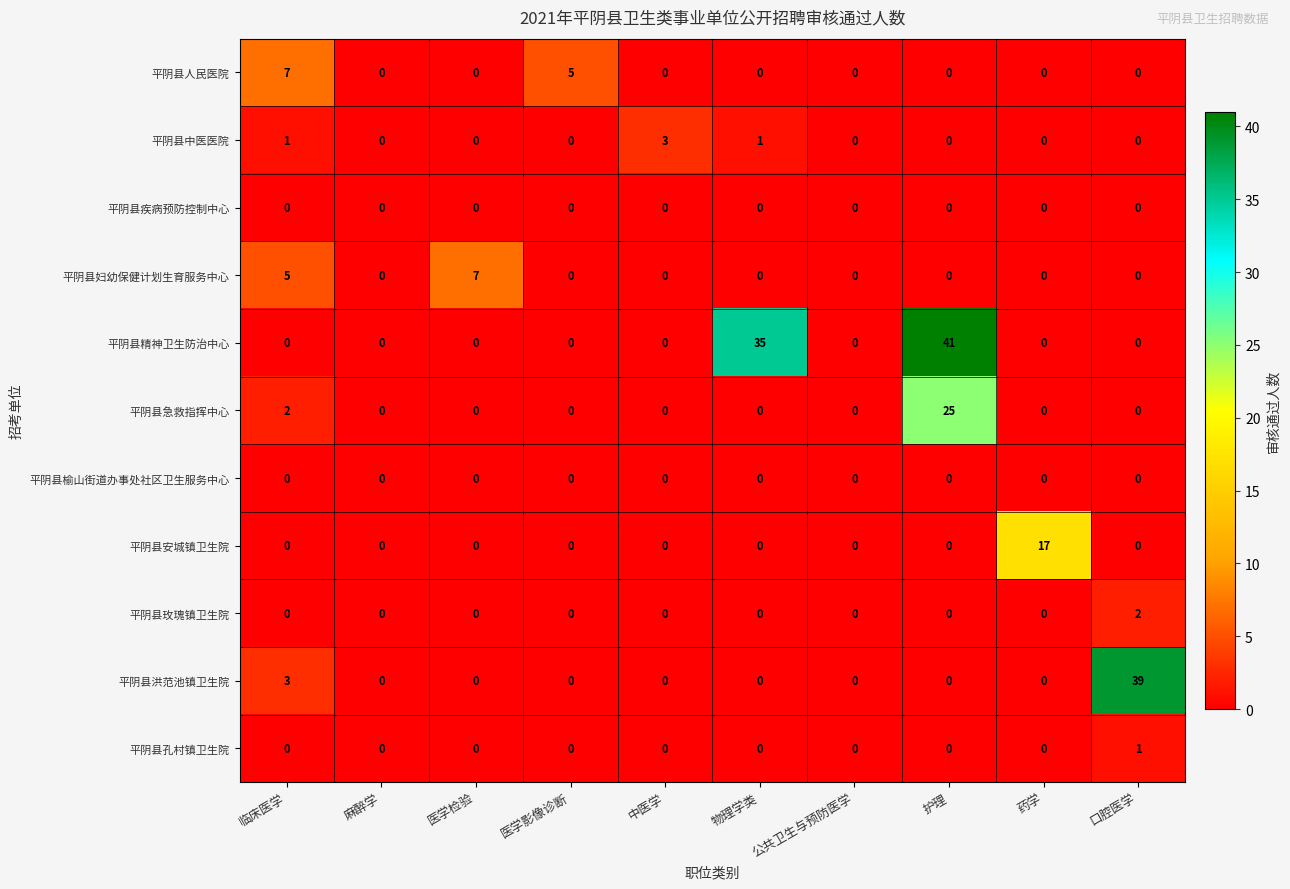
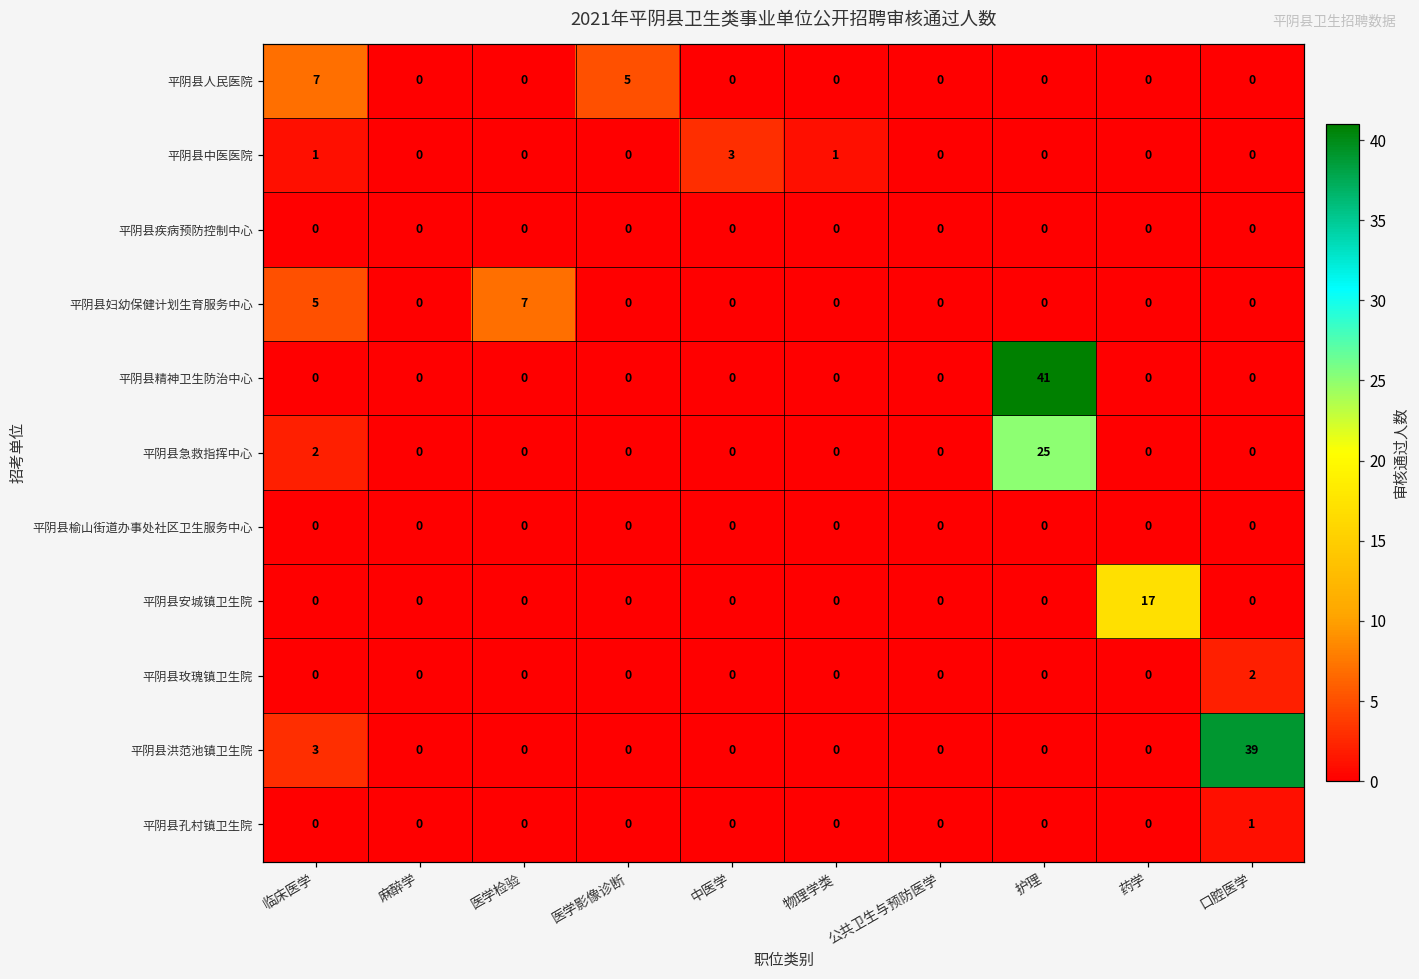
平阴县精神卫生防治中心, 物理学类: 35 -> 0
